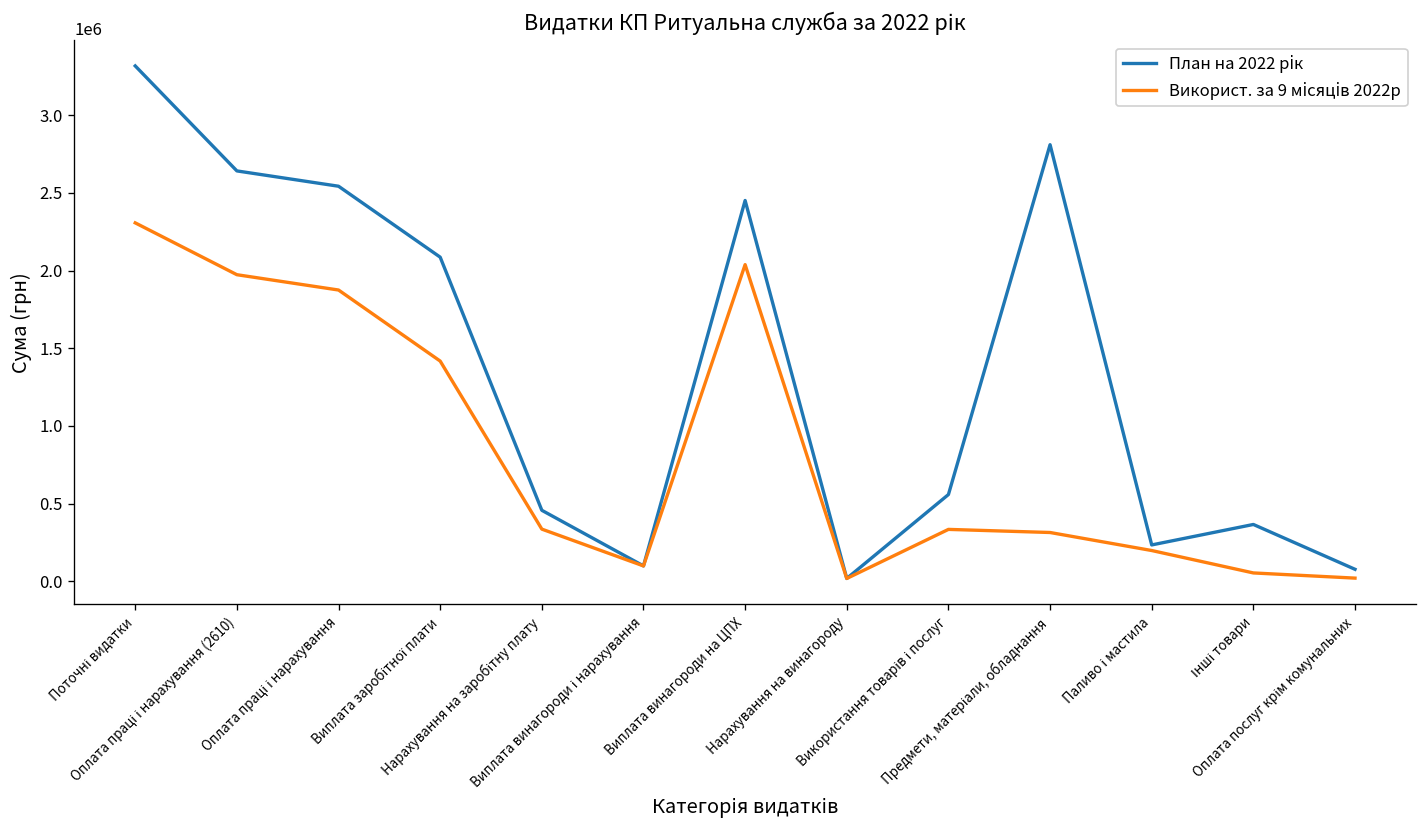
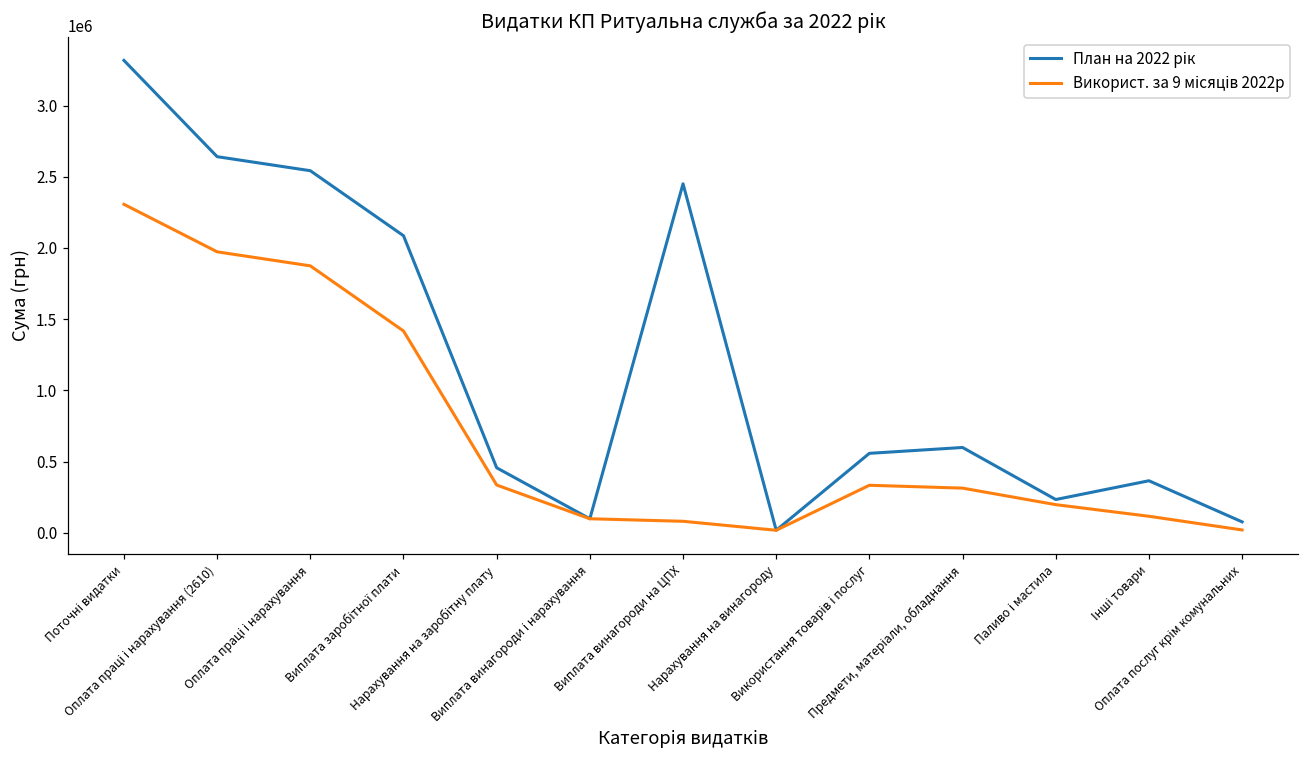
Використ. за 9 місяців 2022р, Виплата винагороди на ЦПХ: 2040000 -> 80000
План на 2022 рік, Предмети, матеріали, обладнання: 2810000 -> 600000
Використ. за 9 місяців 2022р, Інші товари: 50000 -> 120000
